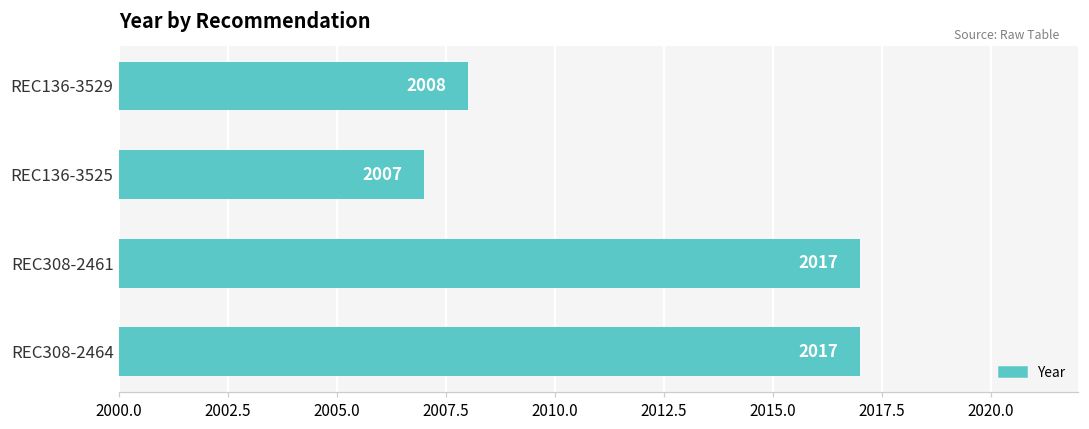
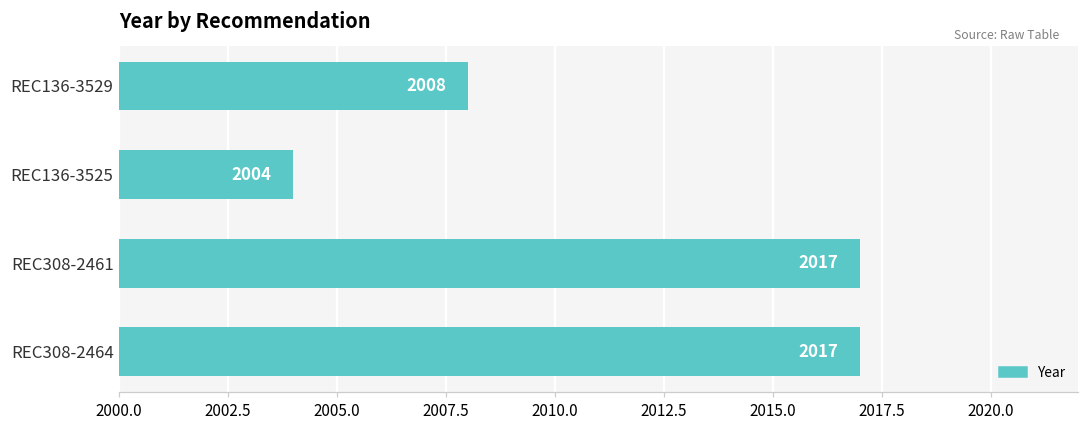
REC136-3525: 2007 -> 2004
